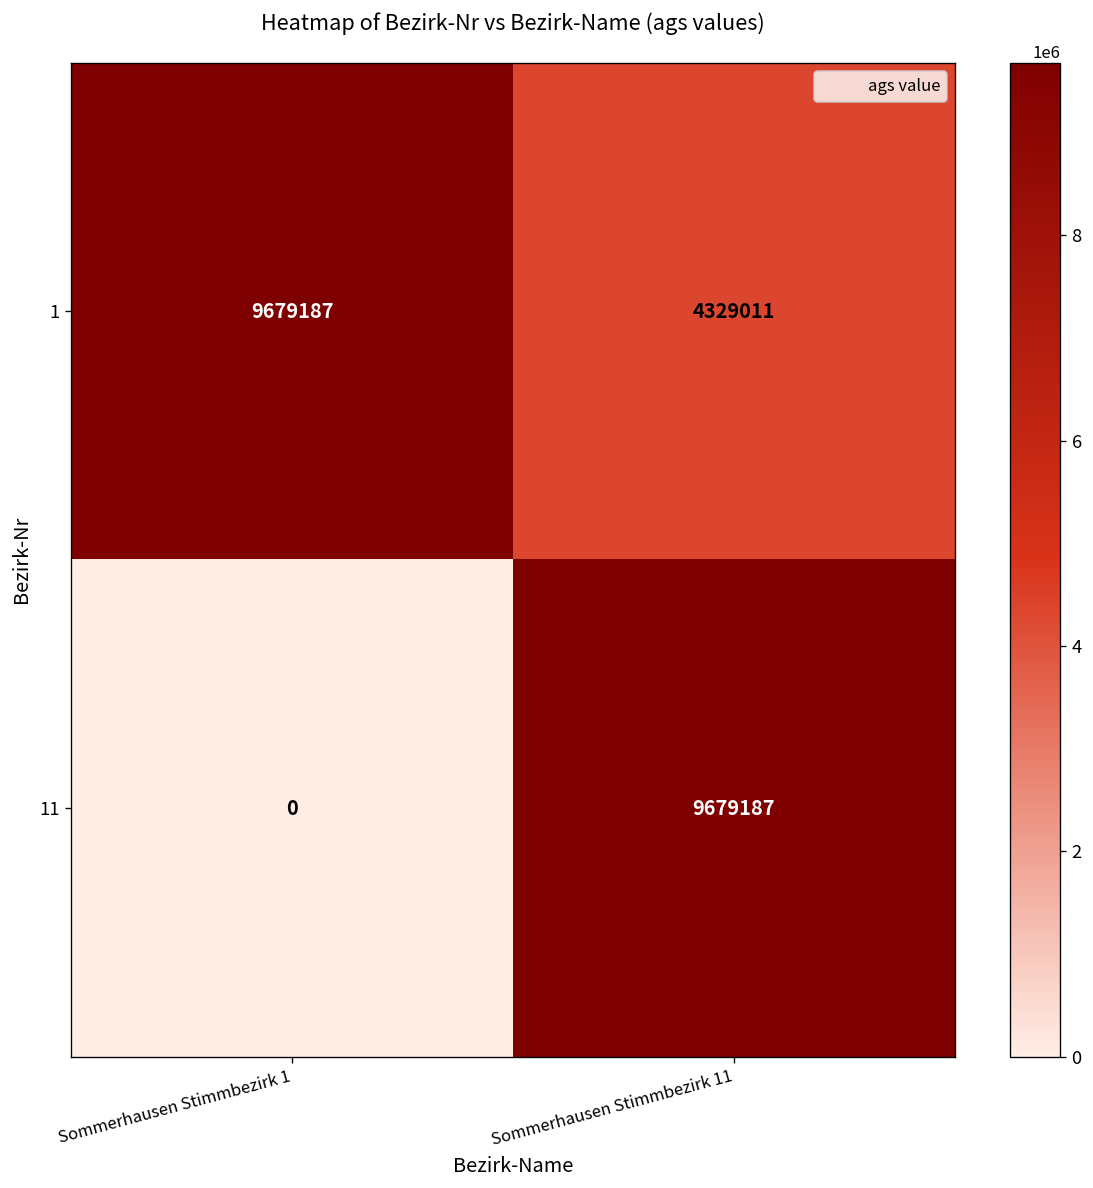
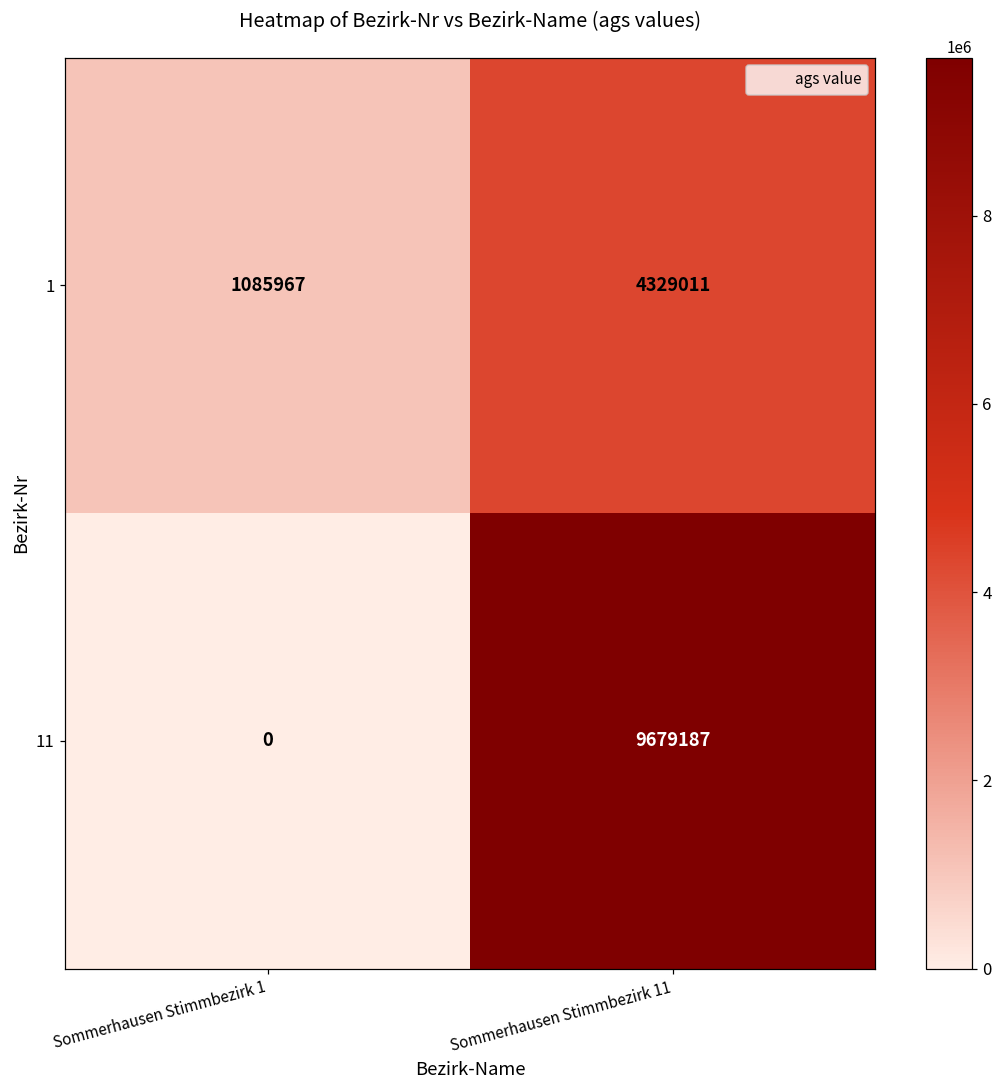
1, Sommerhausen Stimmbezirk 1: 9679187 -> 1085967
